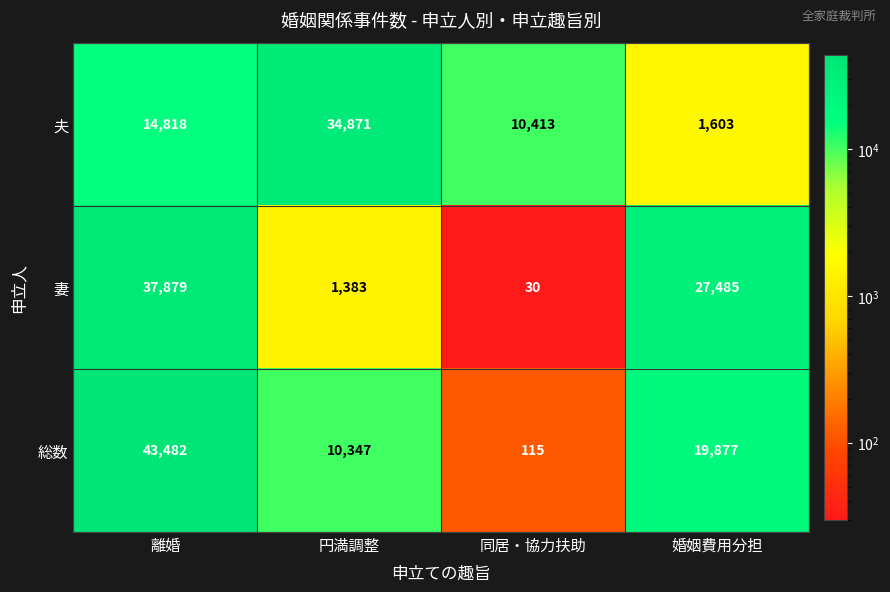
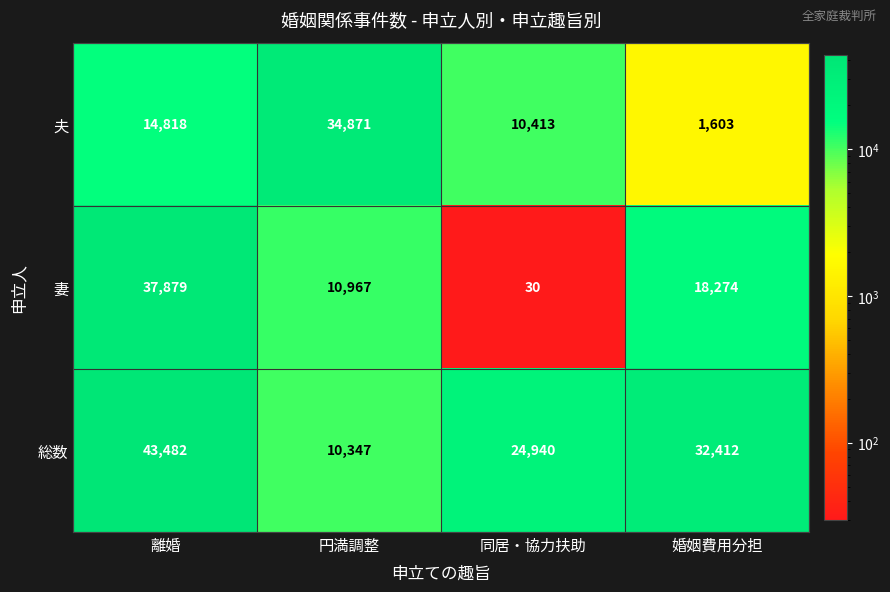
妻, 円満調整: 1,383 -> 10,967
妻, 婚姻費用分担: 27,485 -> 18,274
総数, 同居・協力扶助: 115 -> 24,940
総数, 婚姻費用分担: 19,877 -> 32,412
